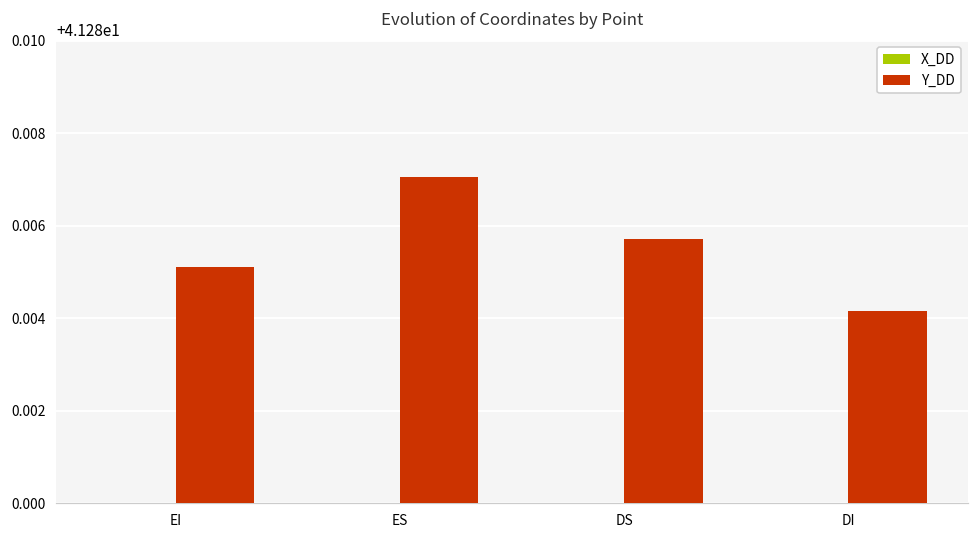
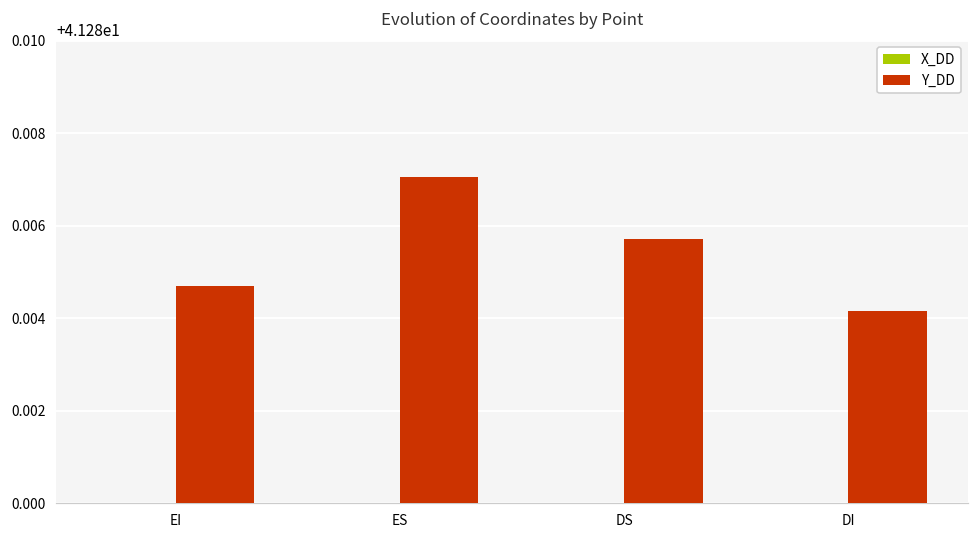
Y_DD, EI: 41.2851 -> 41.2847
